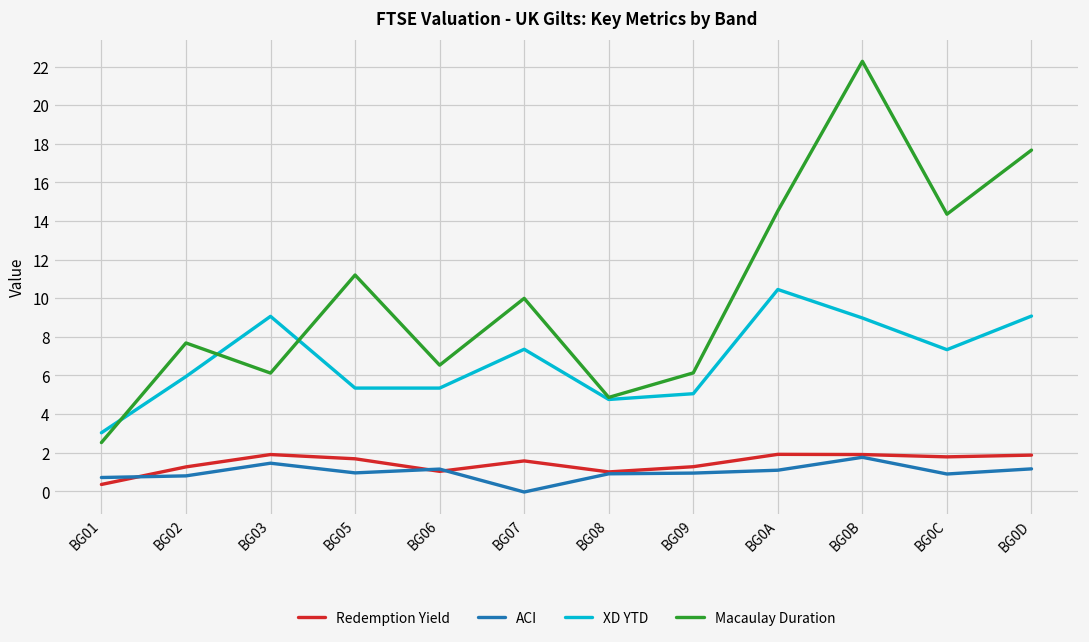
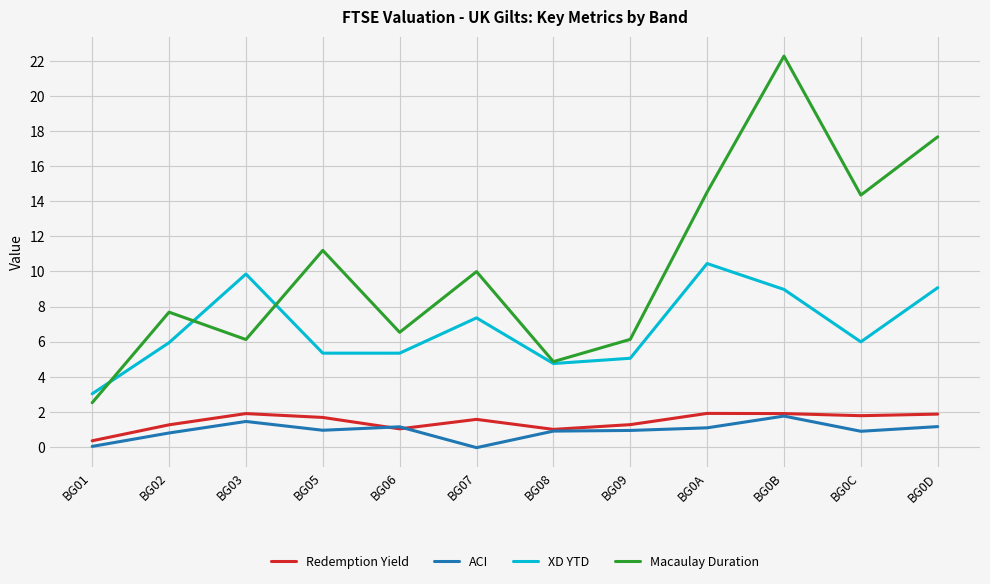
ACI, BG01: 0.7 -> 0.0
XD YTD, BG03: 9.1 -> 9.9
XD YTD, BG0C: 7.3 -> 6.0
